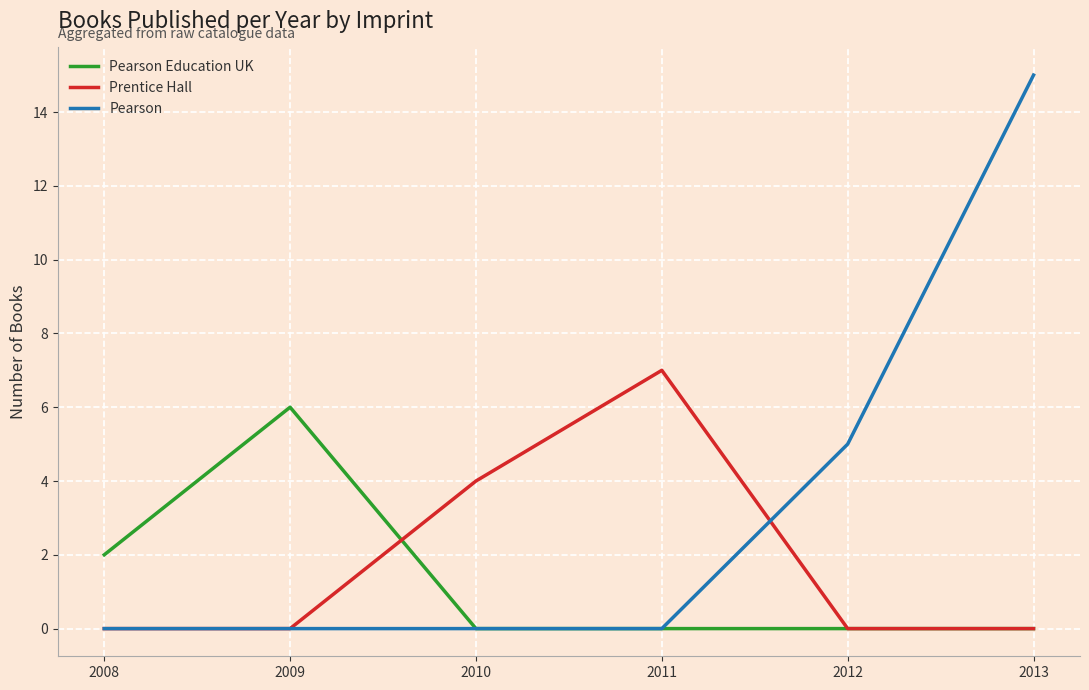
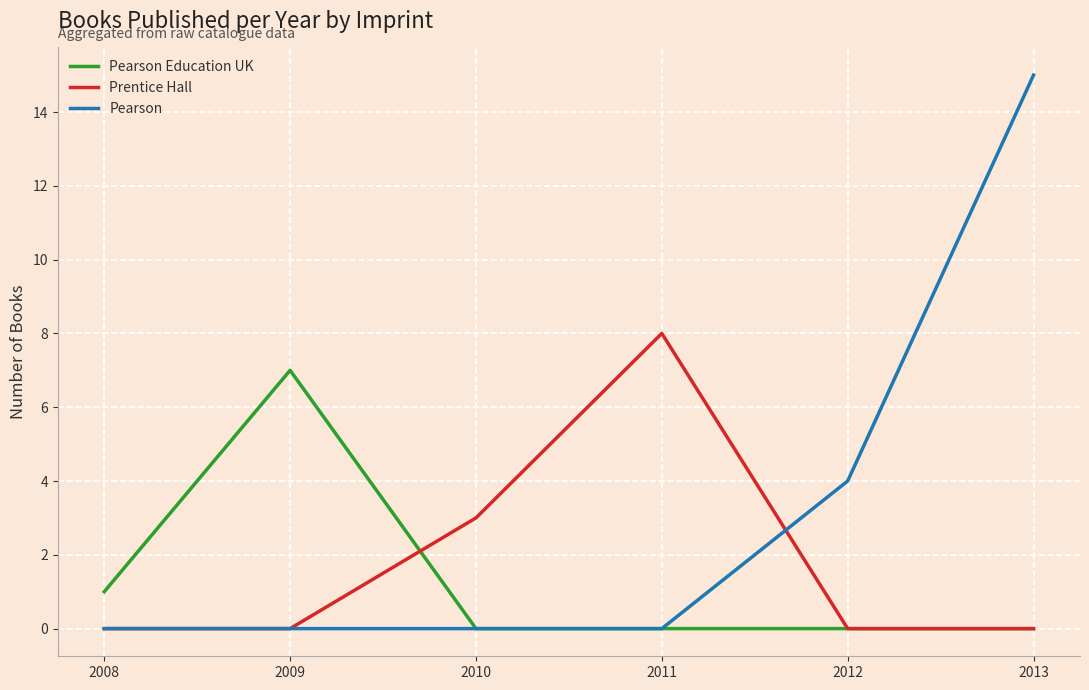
Pearson Education UK, 2008: 2 -> 1
Pearson Education UK, 2009: 6 -> 7
Prentice Hall, 2010: 4 -> 3
Prentice Hall, 2011: 7 -> 8
Pearson, 2012: 5 -> 4
